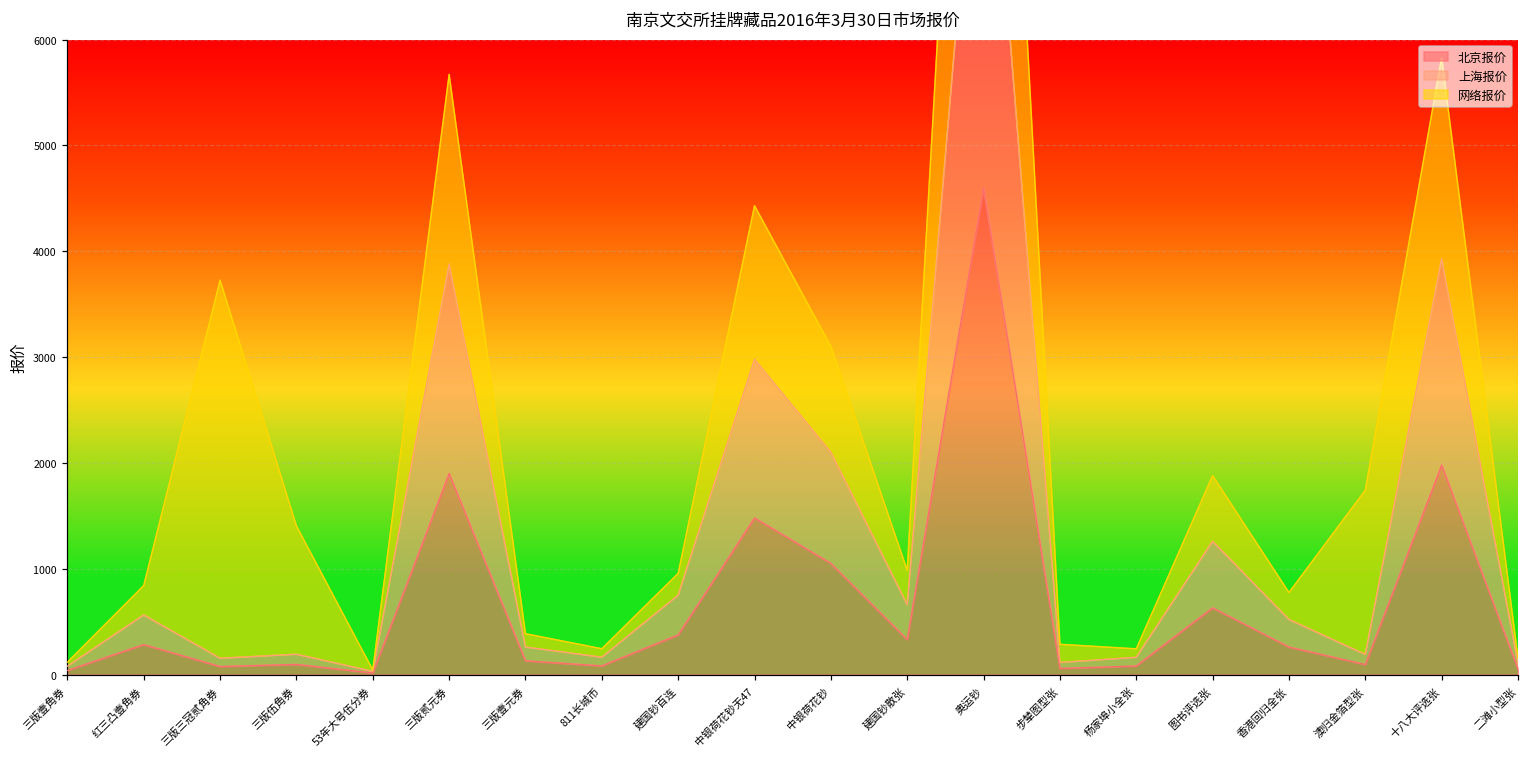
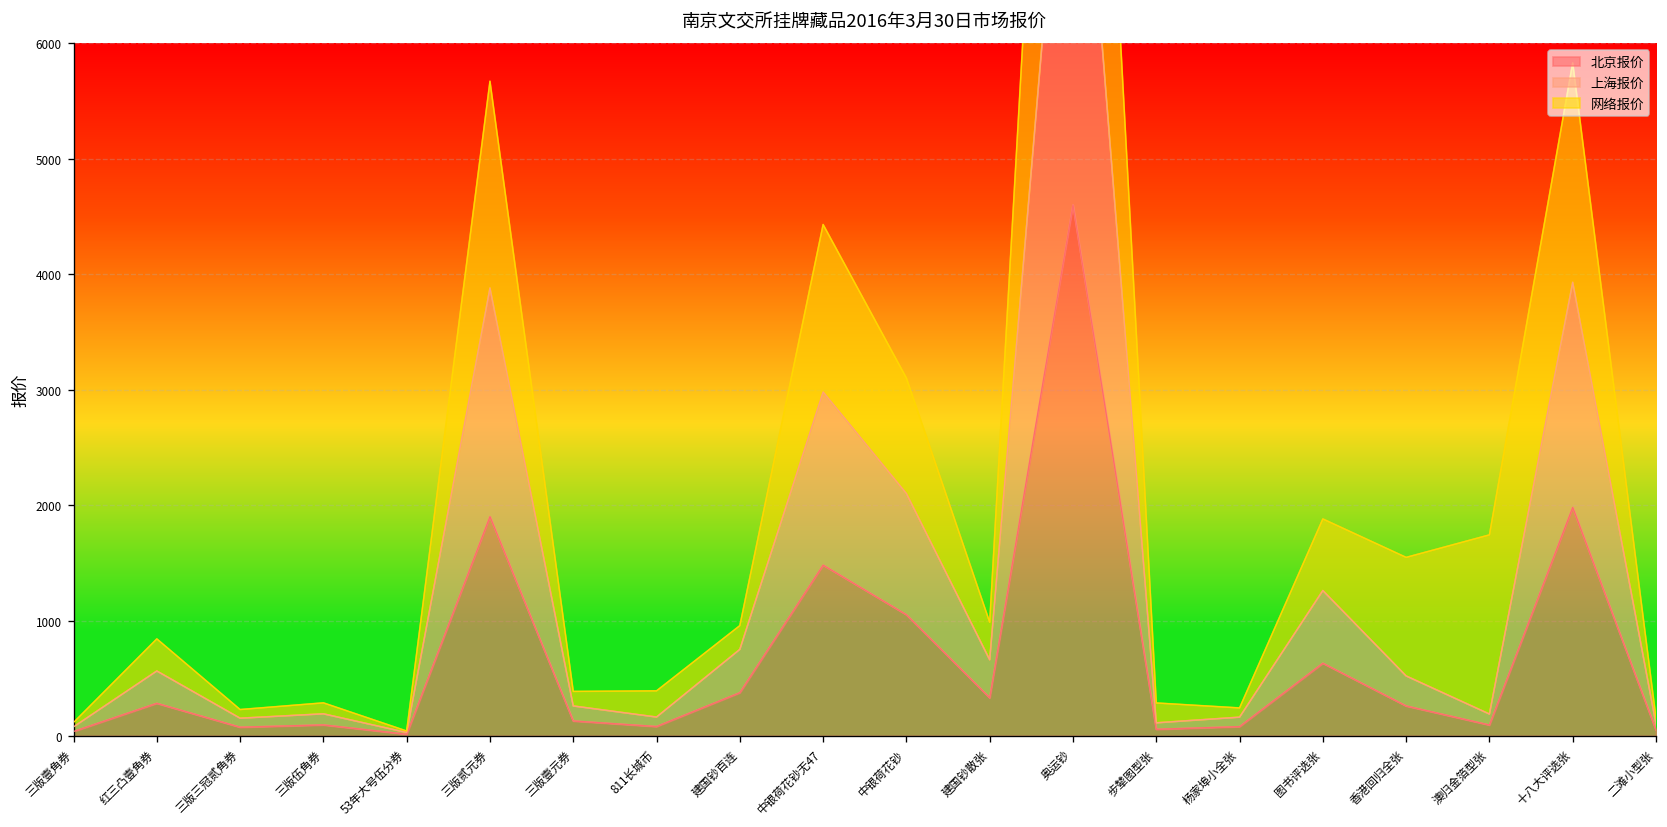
网络报价, 三版三冠贰角券: 3600 -> 100
网络报价, 三版伍角券: 1200 -> 100
网络报价, 811长城币: 100 -> 200
网络报价, 香港回归全张: 300 -> 1000
